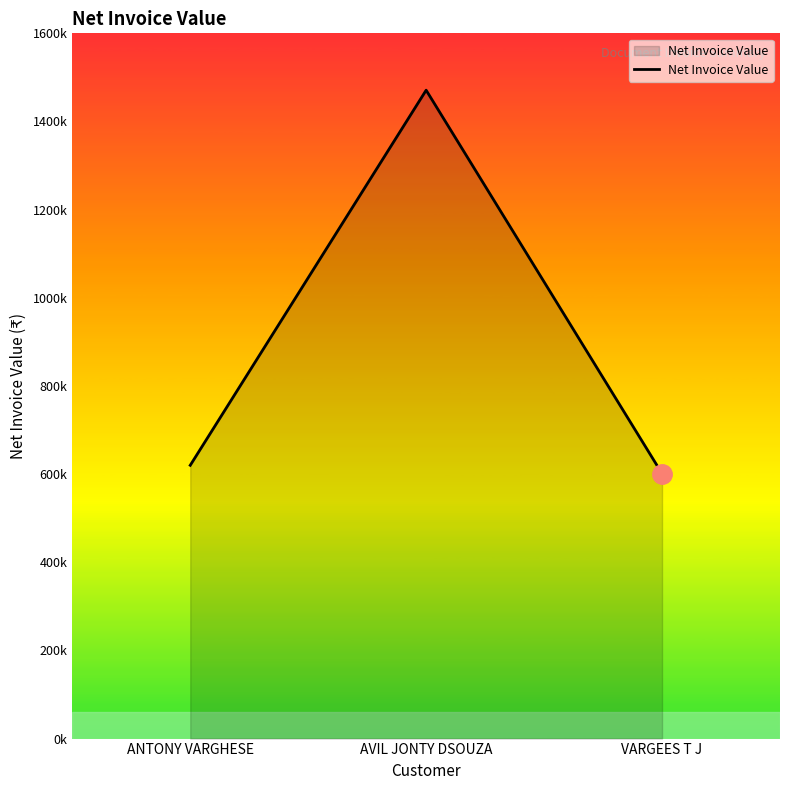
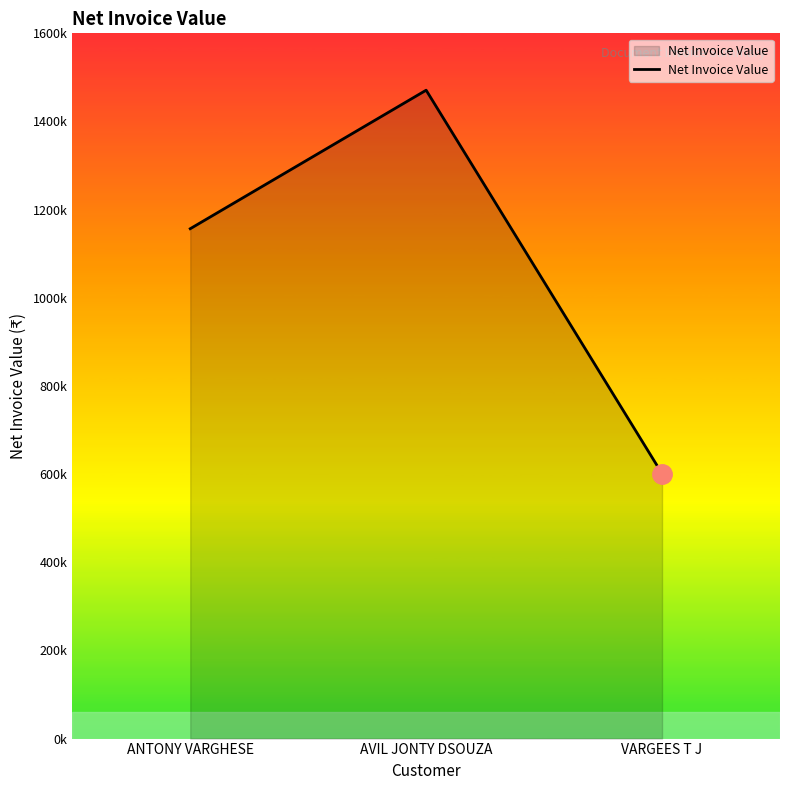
Net Invoice Value, ANTONY VARGHESE: 620000 -> 1160000
